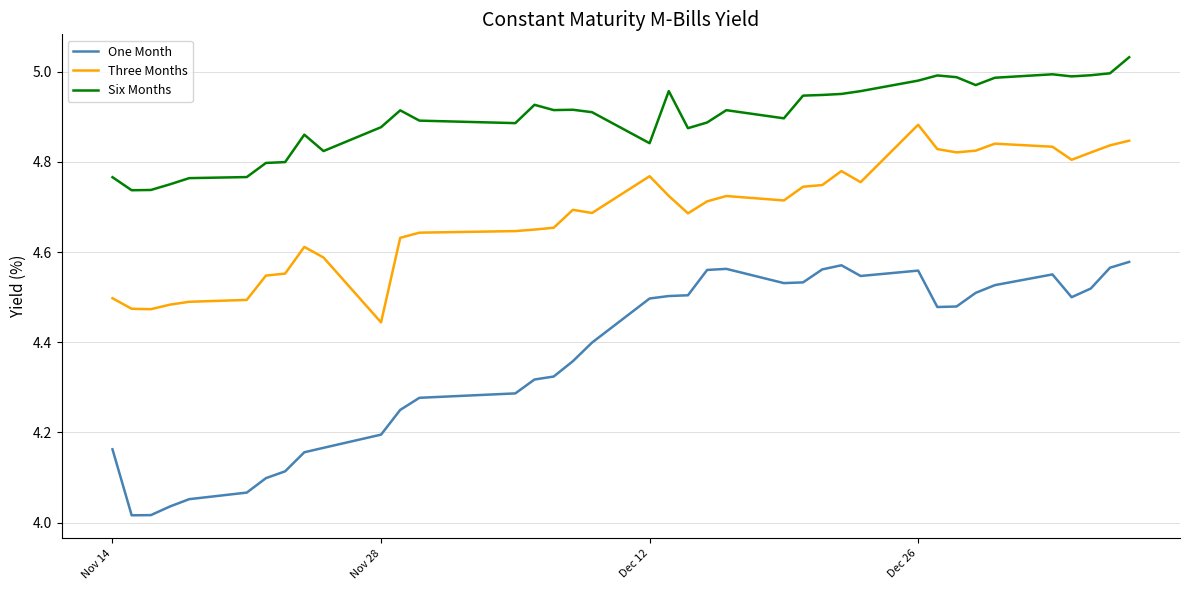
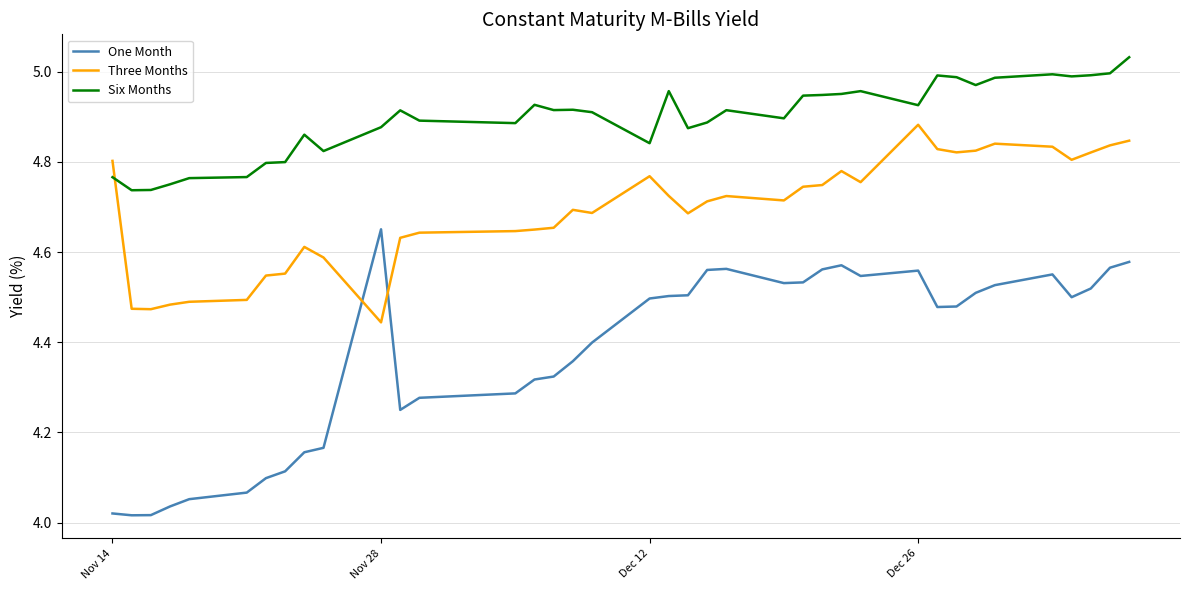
One Month, Nov 14: 4.16 -> 4.02
Three Months, Nov 14: 4.50 -> 4.80
One Month, Nov 28: 4.20 -> 4.65
Six Months, Dec 26: 4.98 -> 4.93
